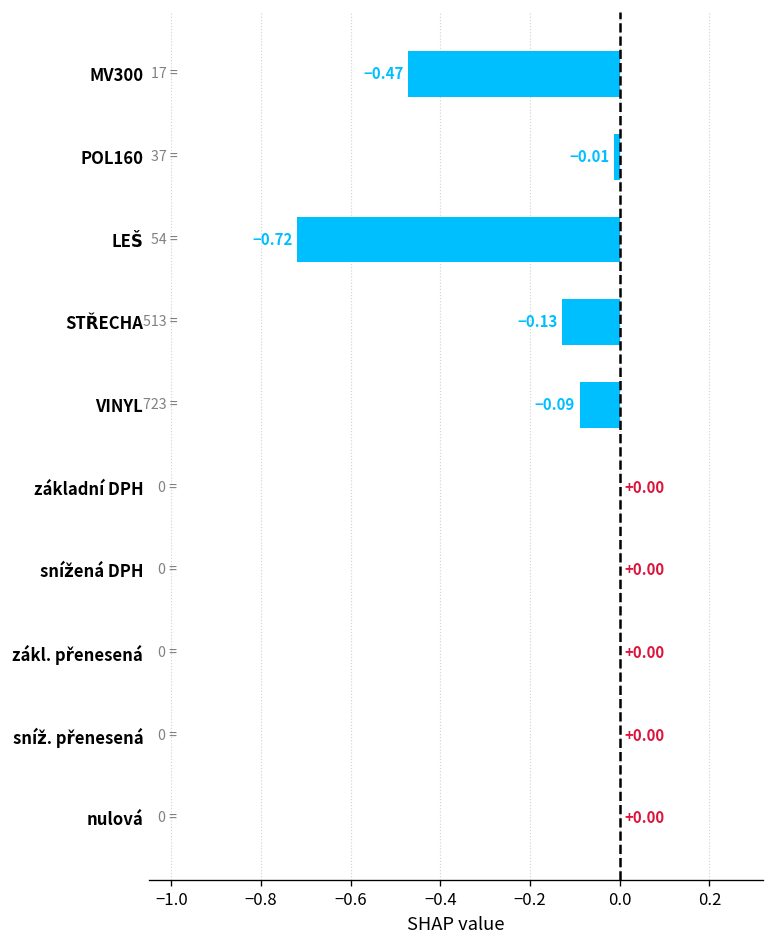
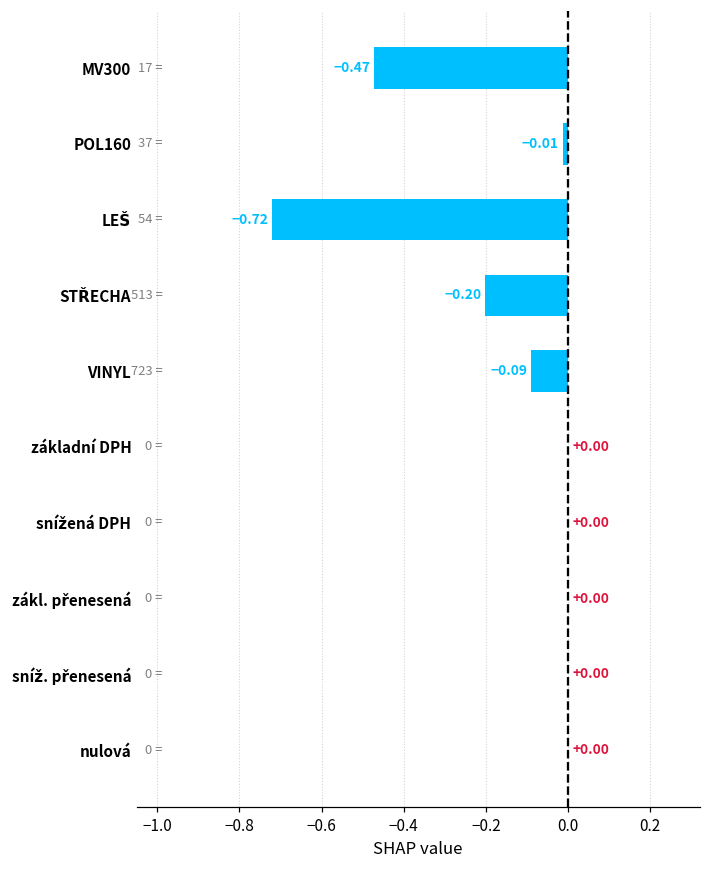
STŘECHA: -0.13 -> -0.20
